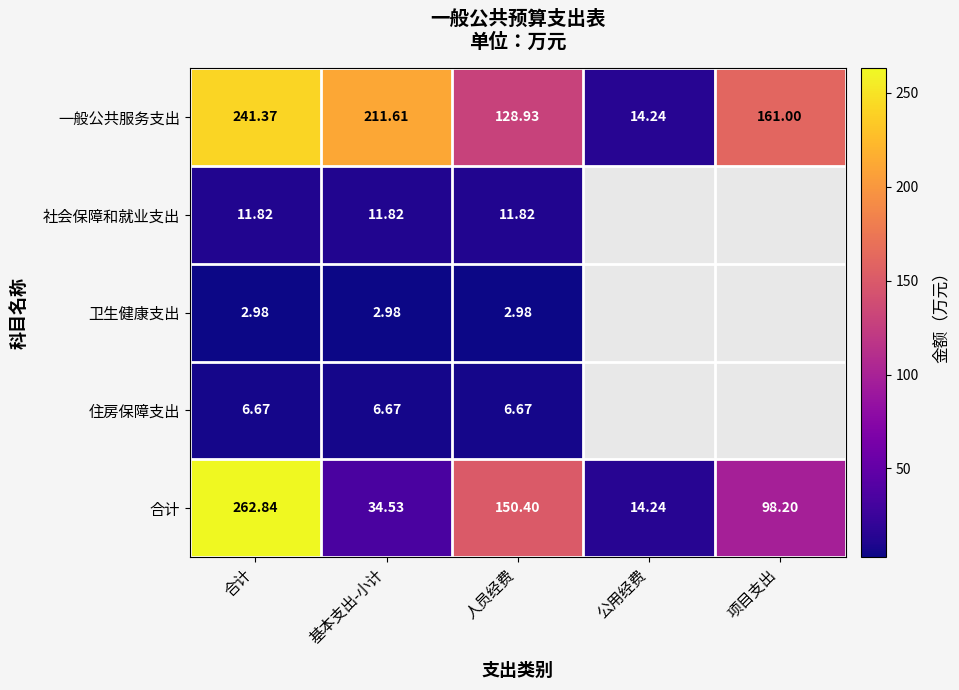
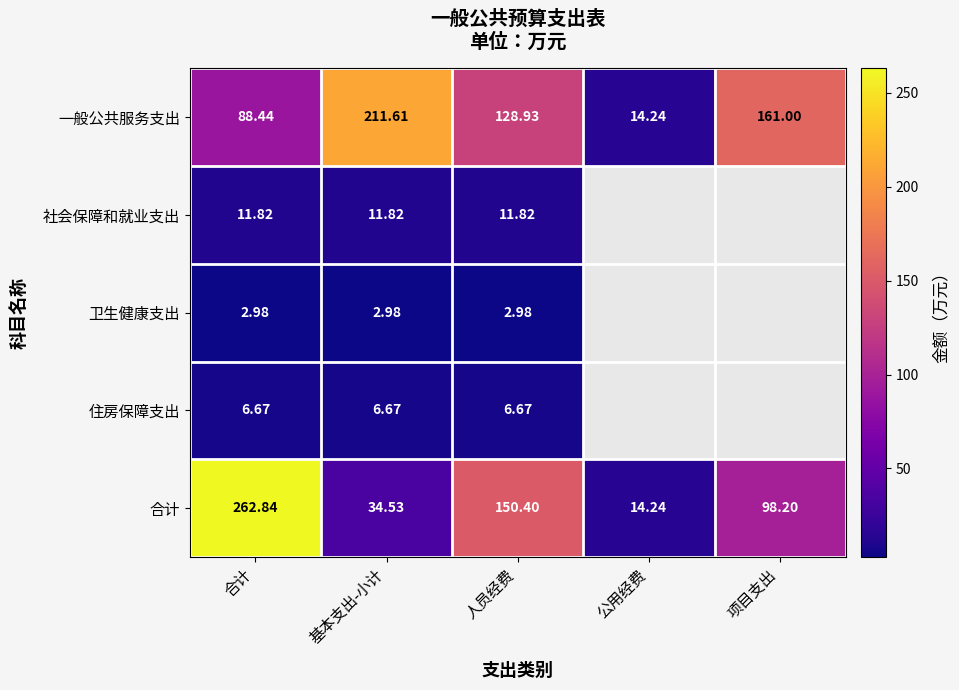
一般公共服务支出, 合计: 241.37 -> 88.44
